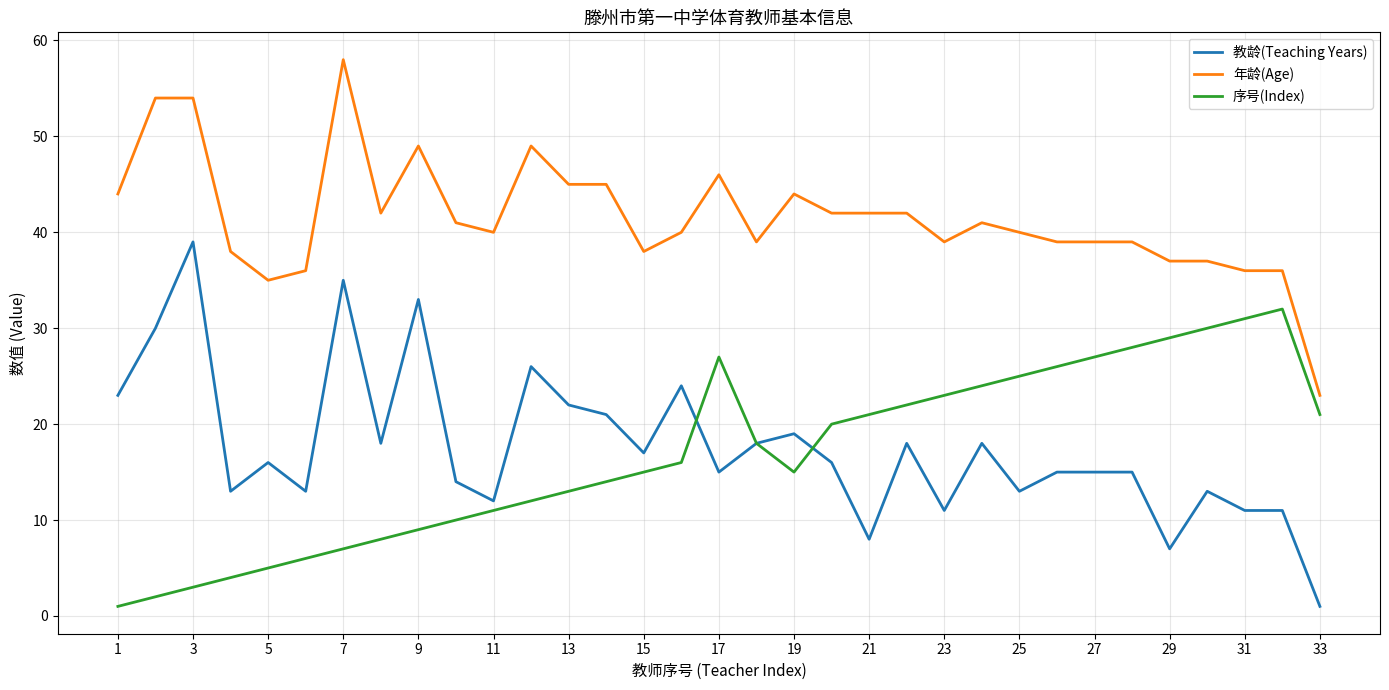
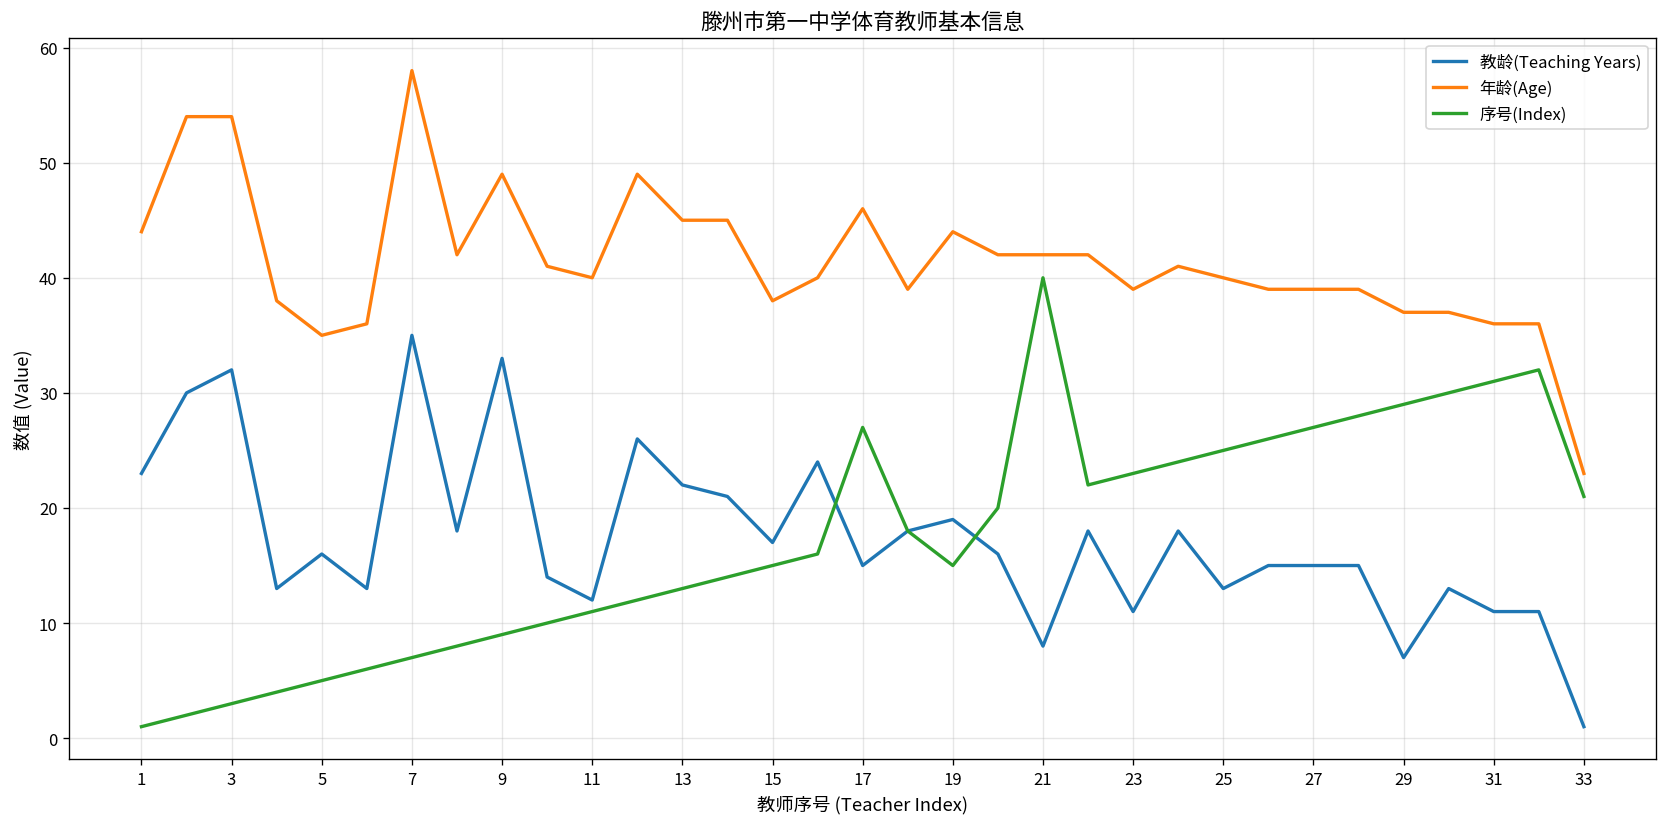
教龄(Teaching Years), 3: 39 -> 32
序号(Index), 21: 21 -> 40
